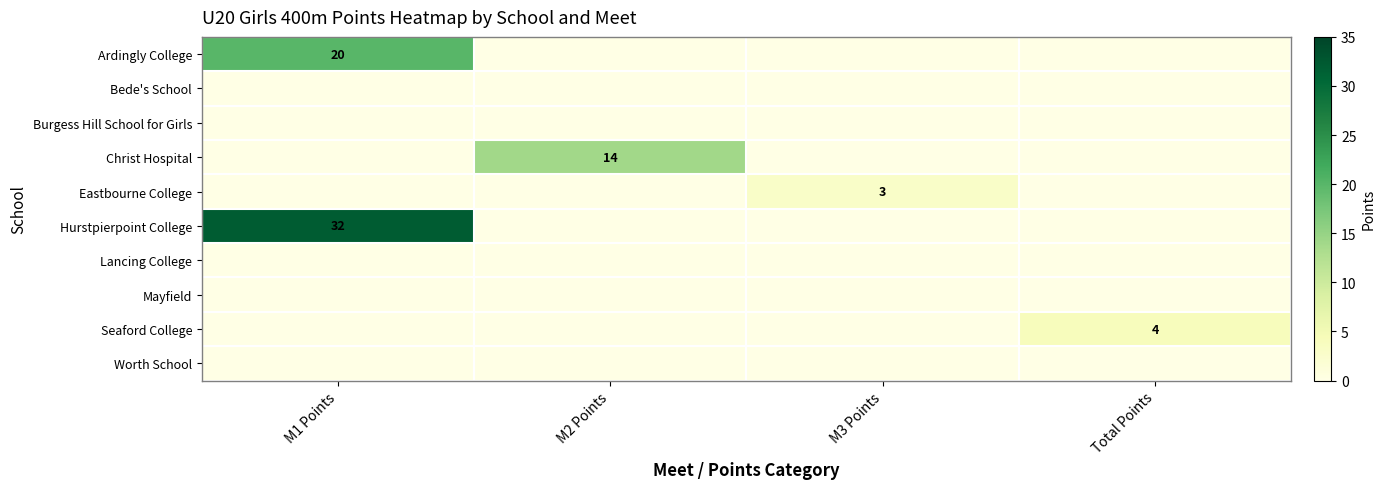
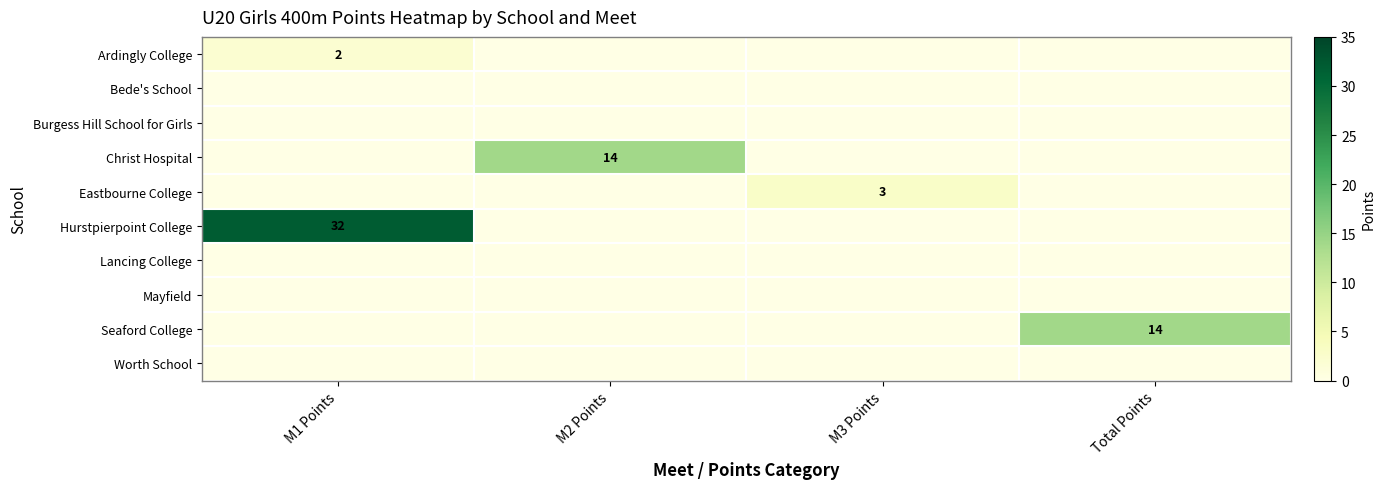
Ardingly College, M1 Points: 20 -> 2
Seaford College, Total Points: 4 -> 14
